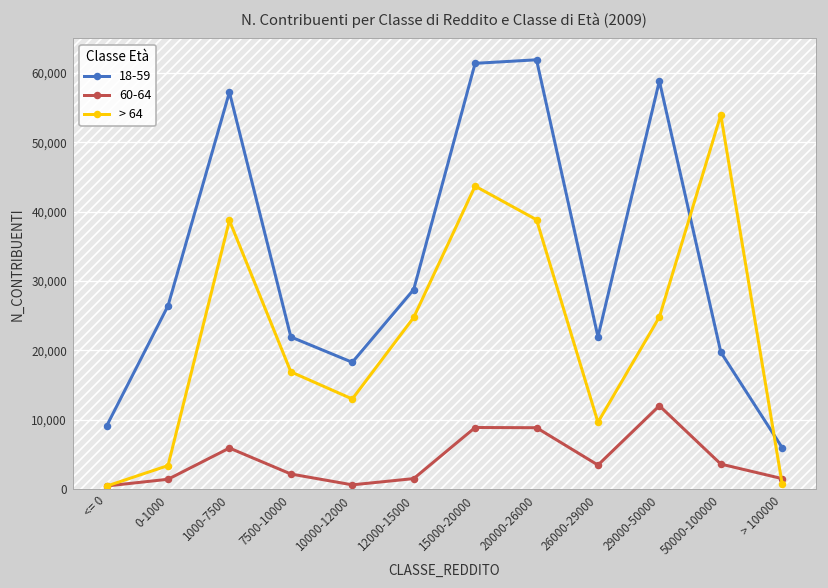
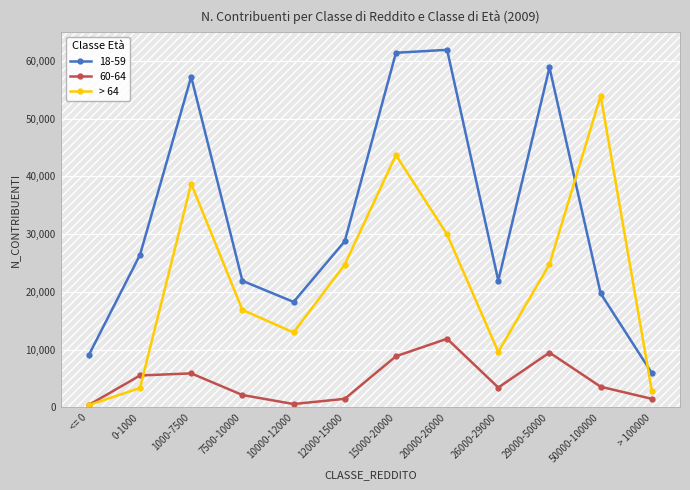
60-64, 0-1000: 1,000 -> 6,000
60-64, 20000-26000: 9,000 -> 12,000
> 64, 20000-26000: 39,000 -> 30,000
60-64, 29000-50000: 12,000 -> 9,000
> 64, > 100000: 1,000 -> 3,000
